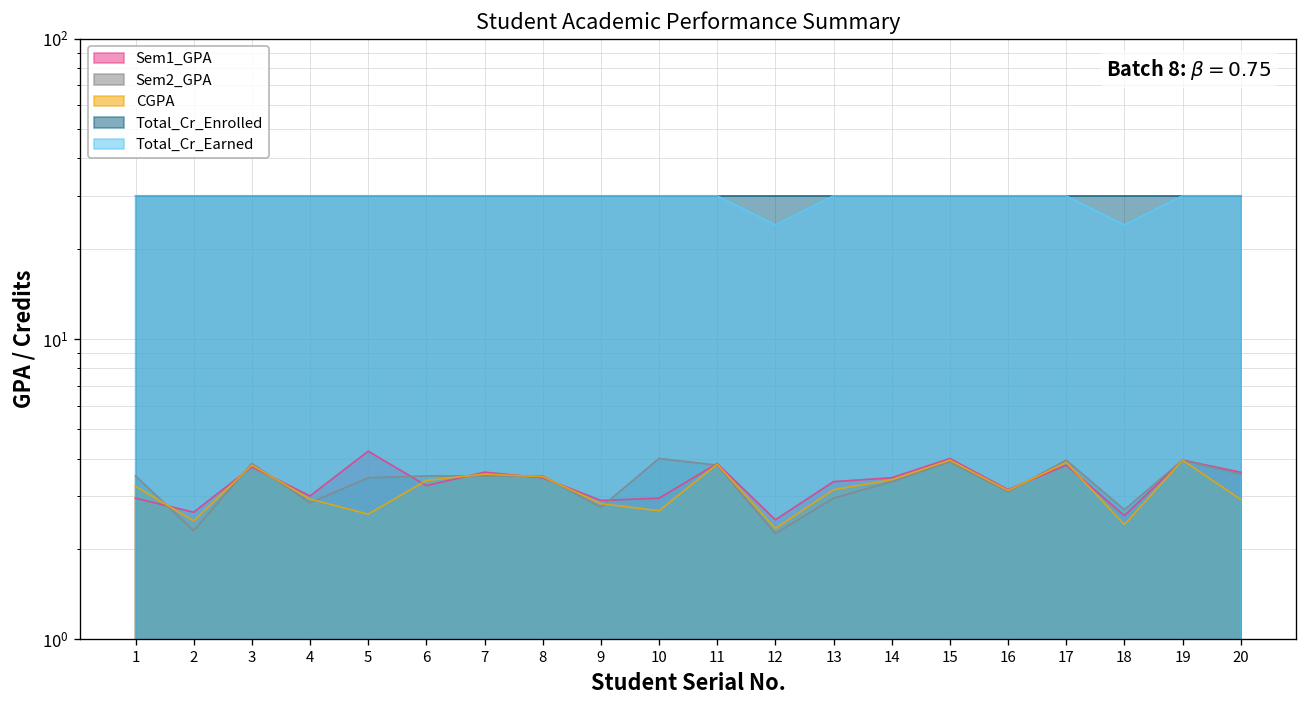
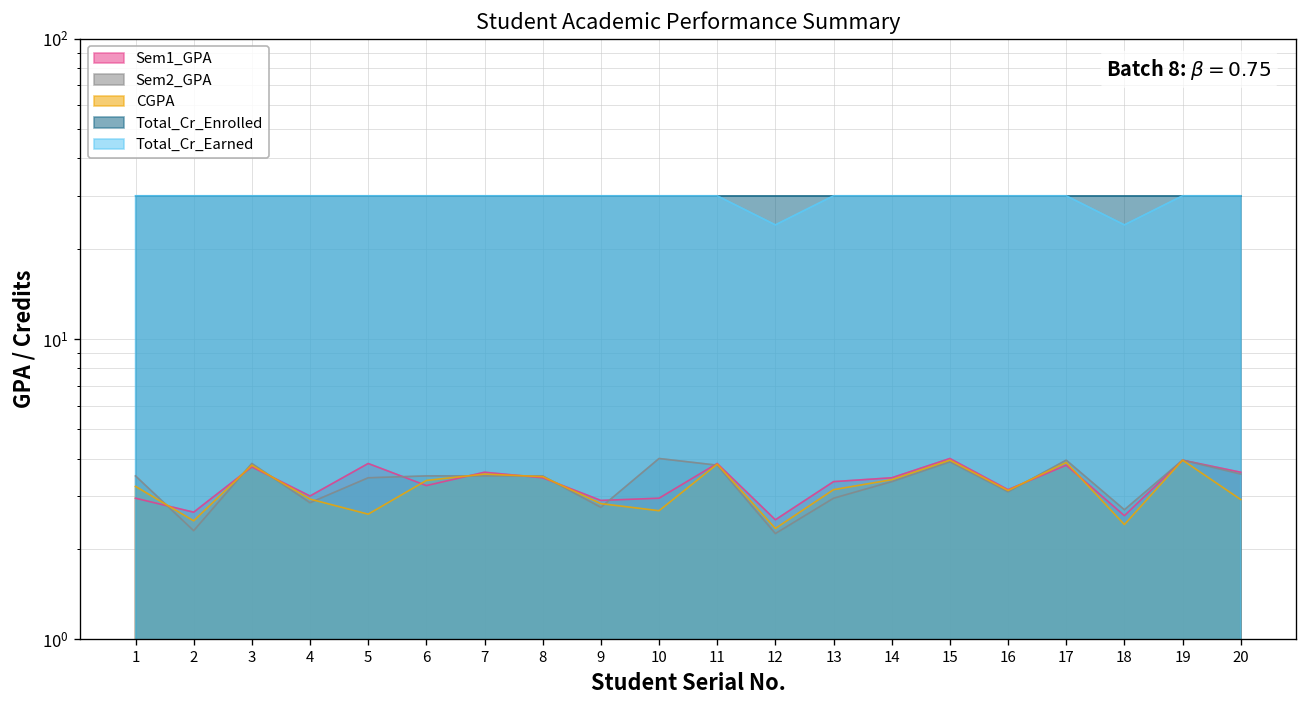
Sem1_GPA, 5: 4.2 -> 3.9
